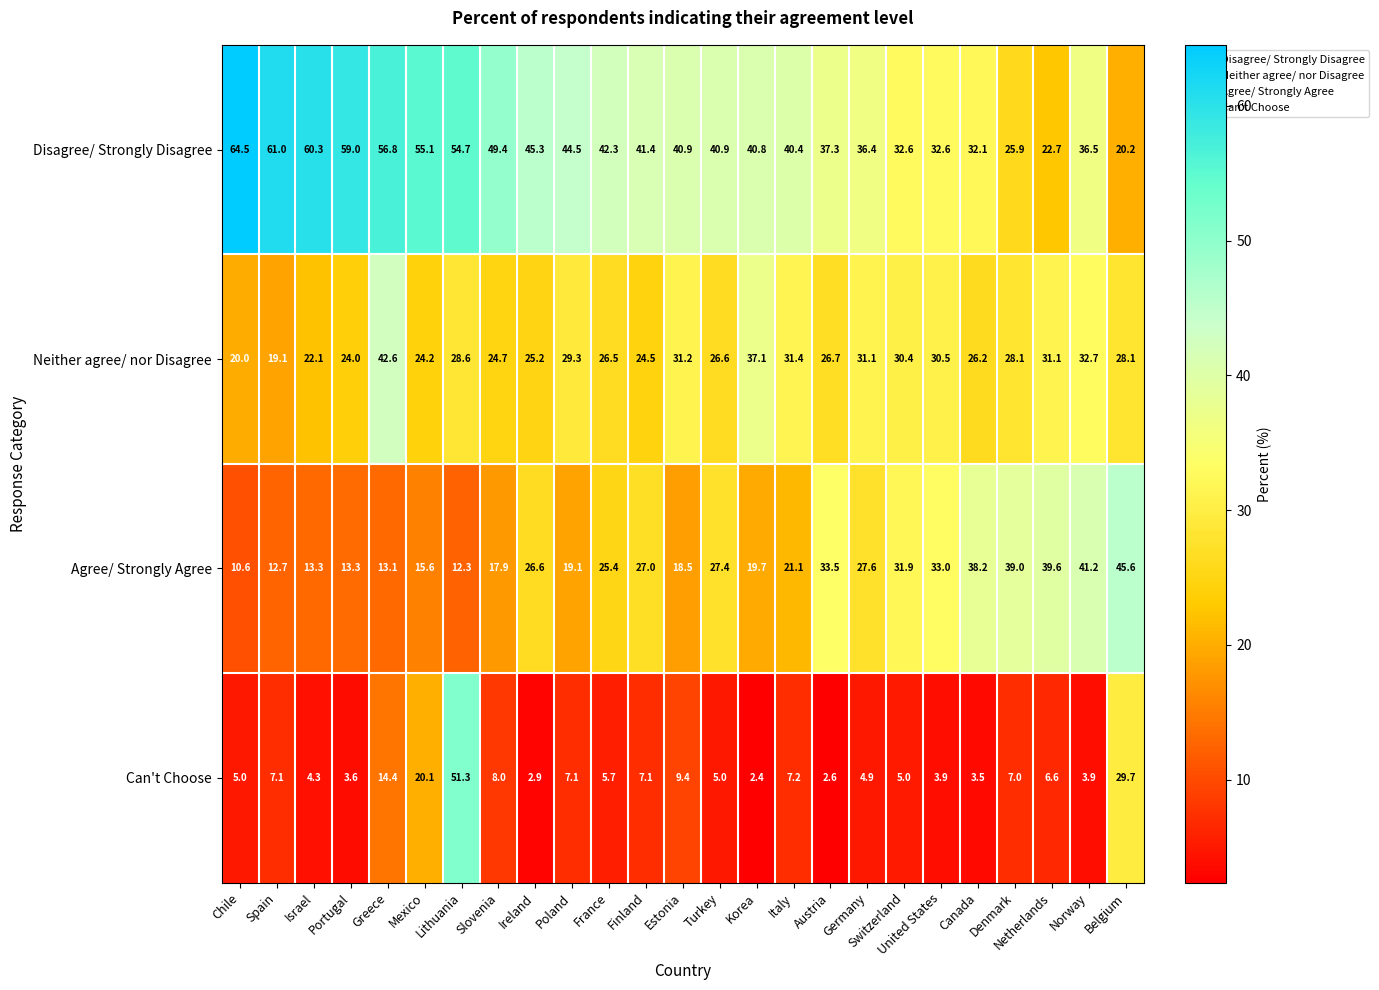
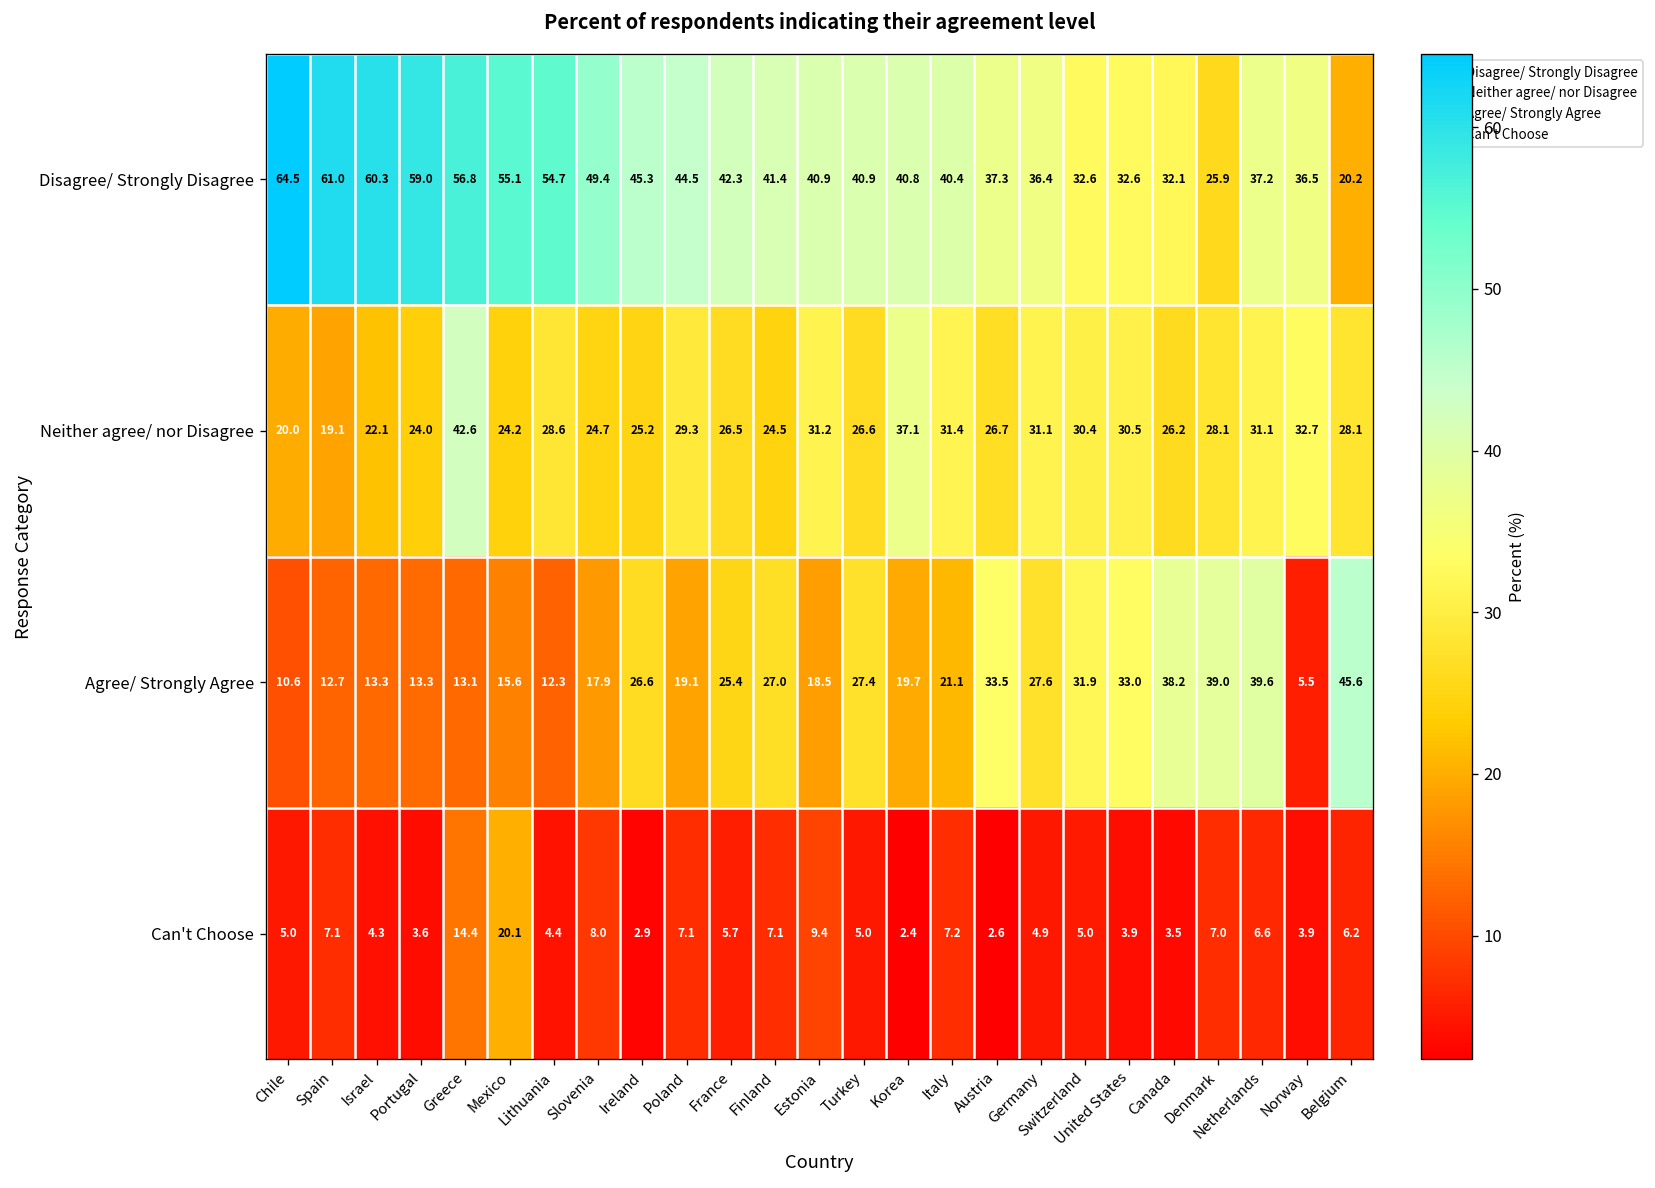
Disagree/ Strongly Disagree, Netherlands: 22.7 -> 37.2
Agree/ Strongly Agree, Norway: 41.2 -> 5.5
Can't Choose, Lithuania: 51.3 -> 4.4
Can't Choose, Belgium: 29.7 -> 6.2
